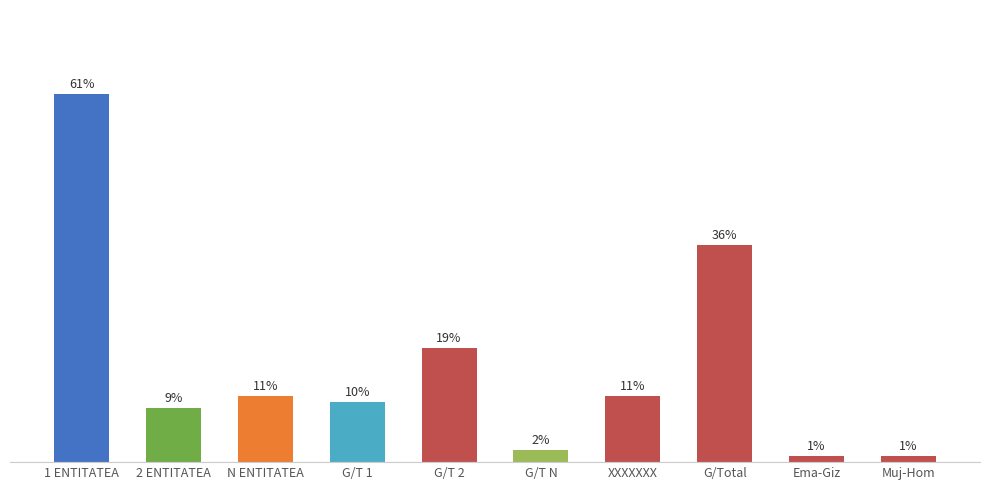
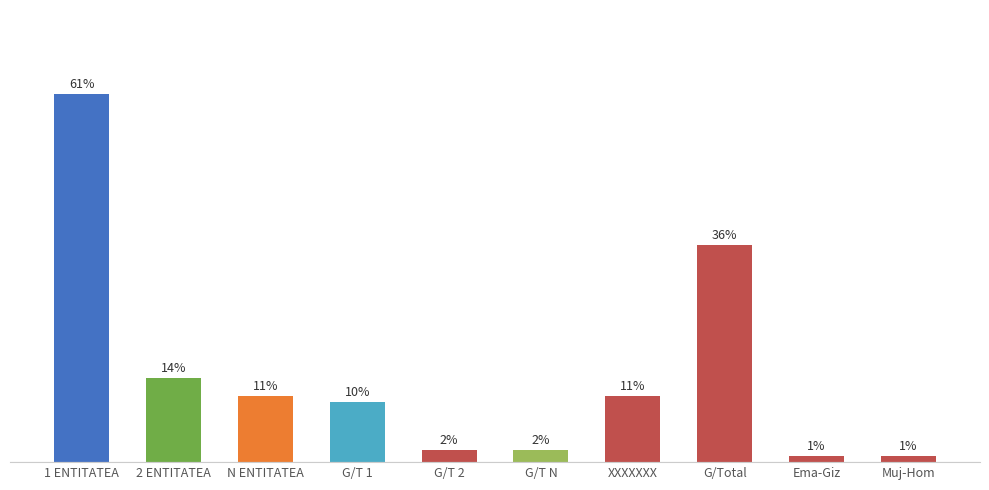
2 ENTITATEA: 9% -> 14%
G/T 2: 19% -> 2%
